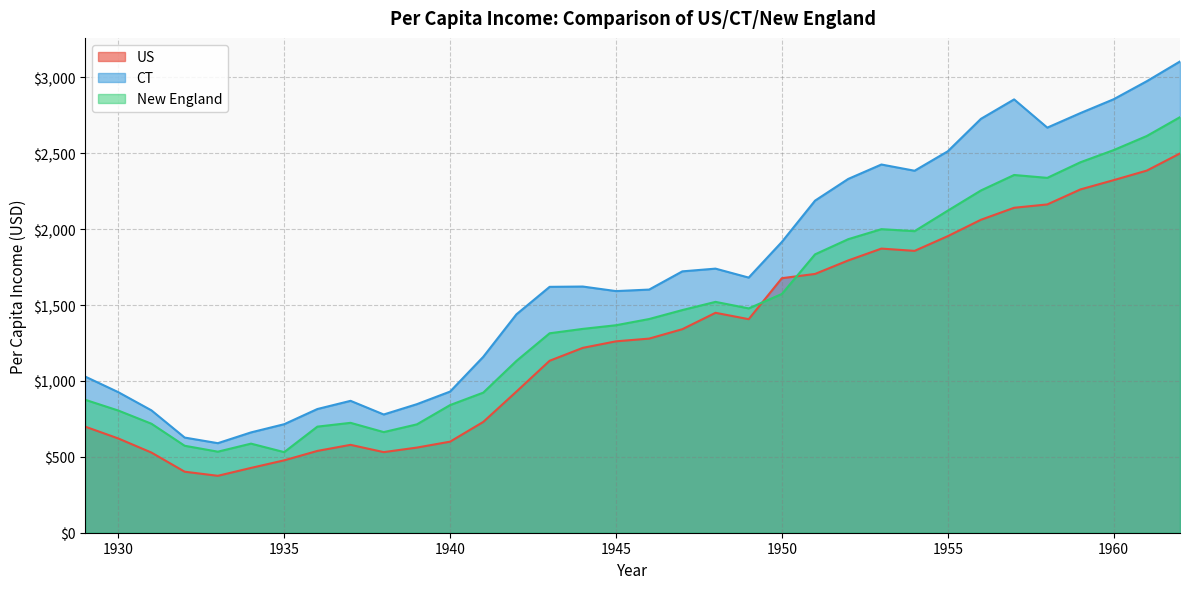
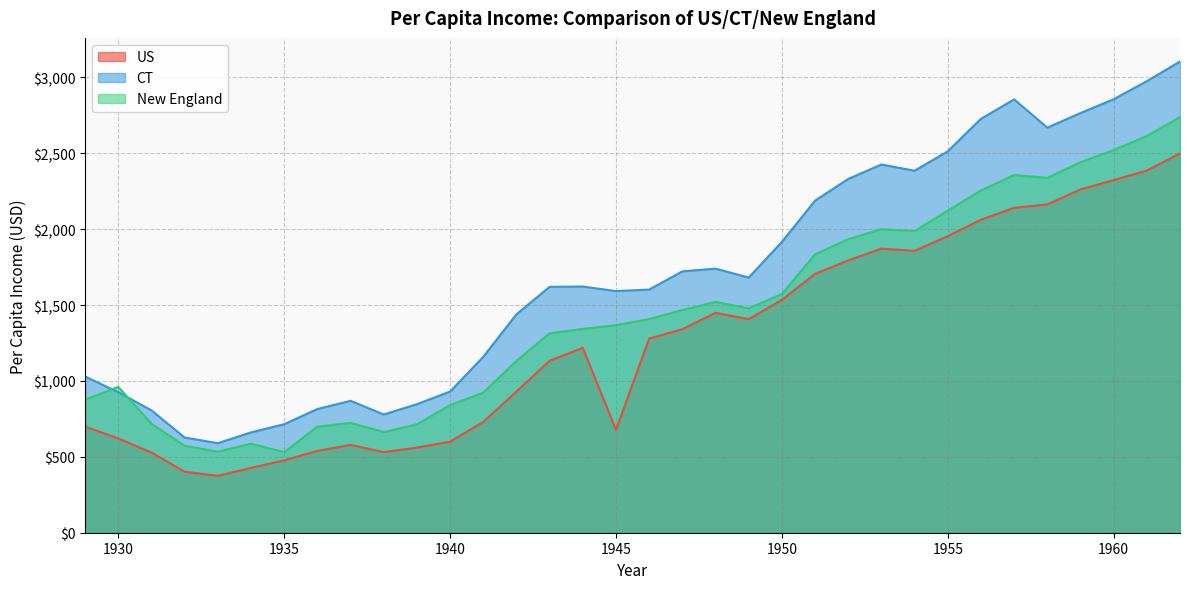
New England, 1930: $810 -> $960
US, 1945: $1,260 -> $680
US, 1950: $1,680 -> $1,530
